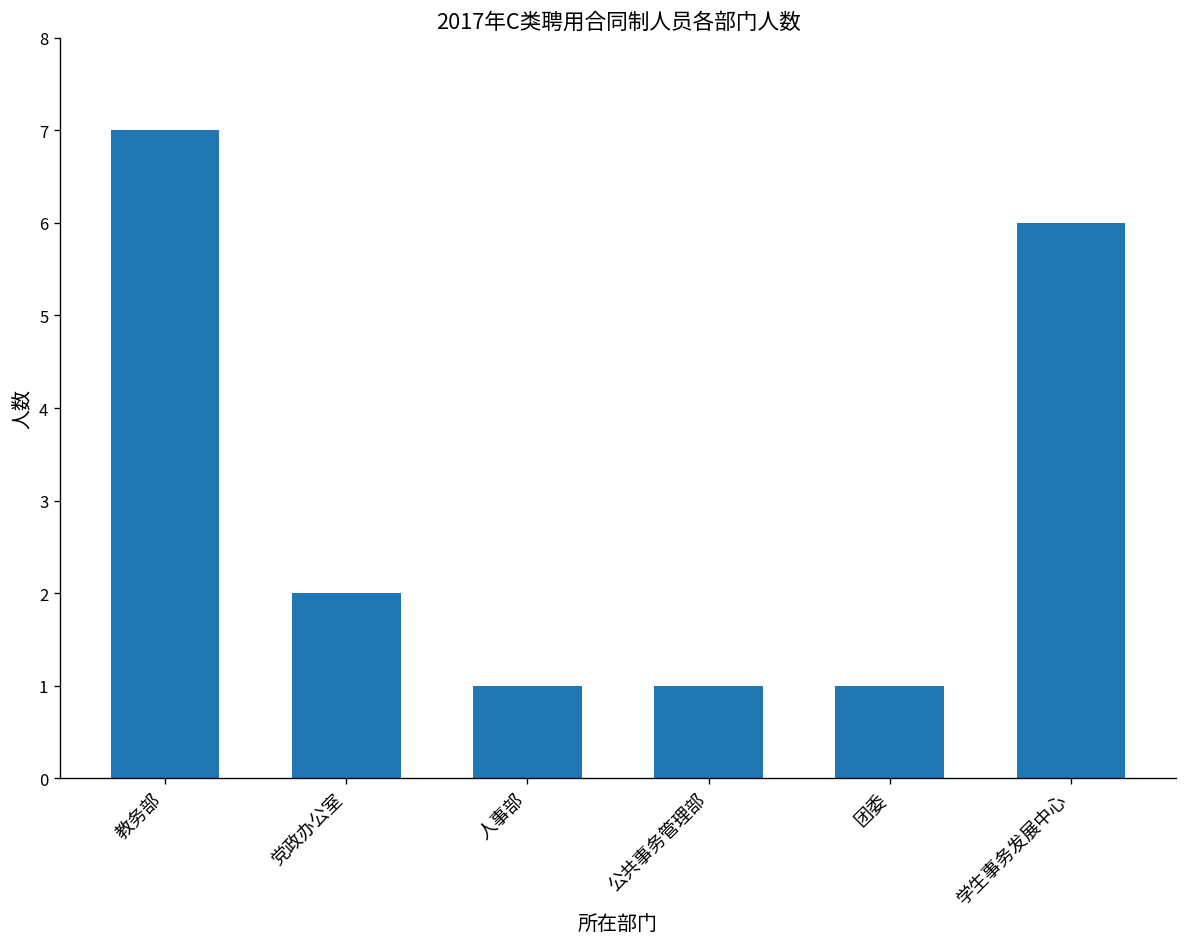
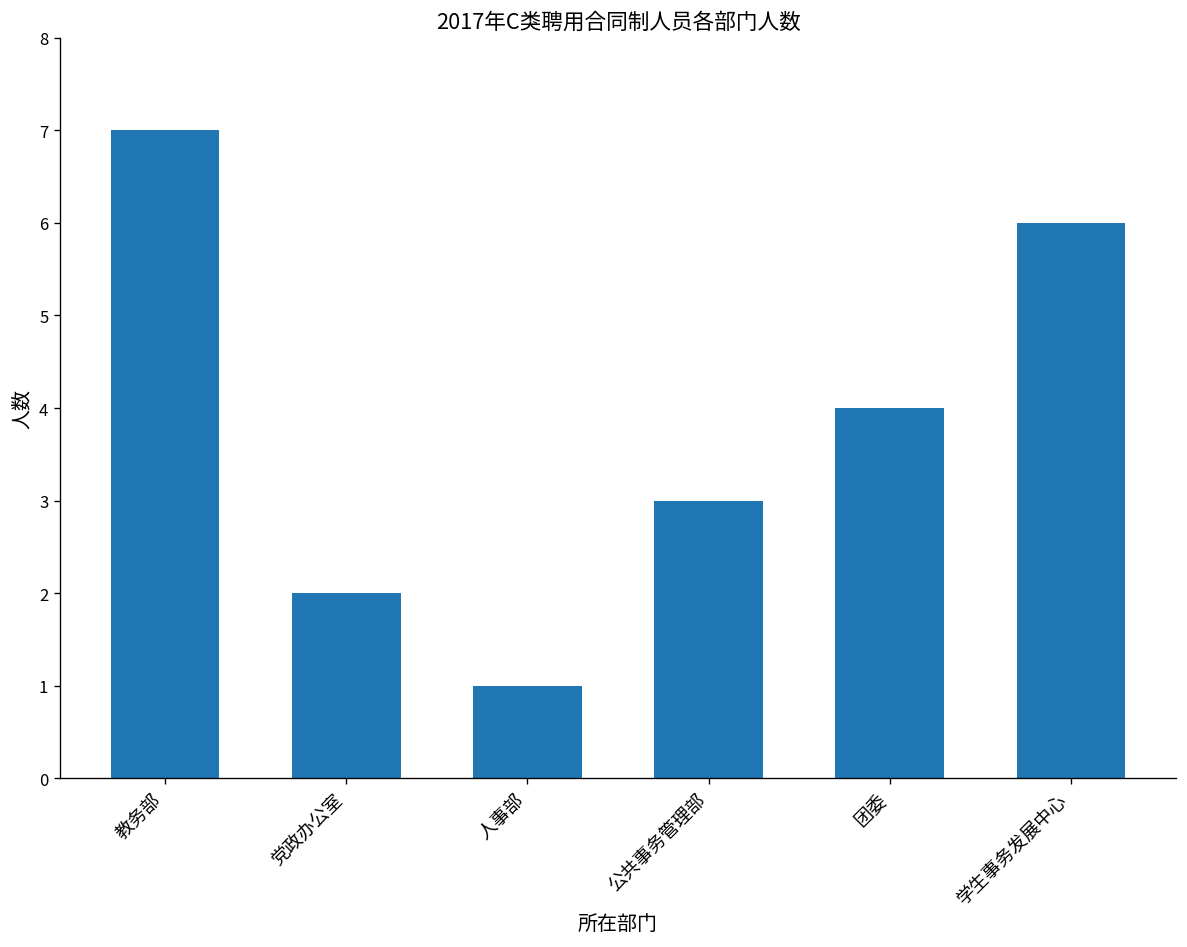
公共事务管理部: 1 -> 3
团委: 1 -> 4
